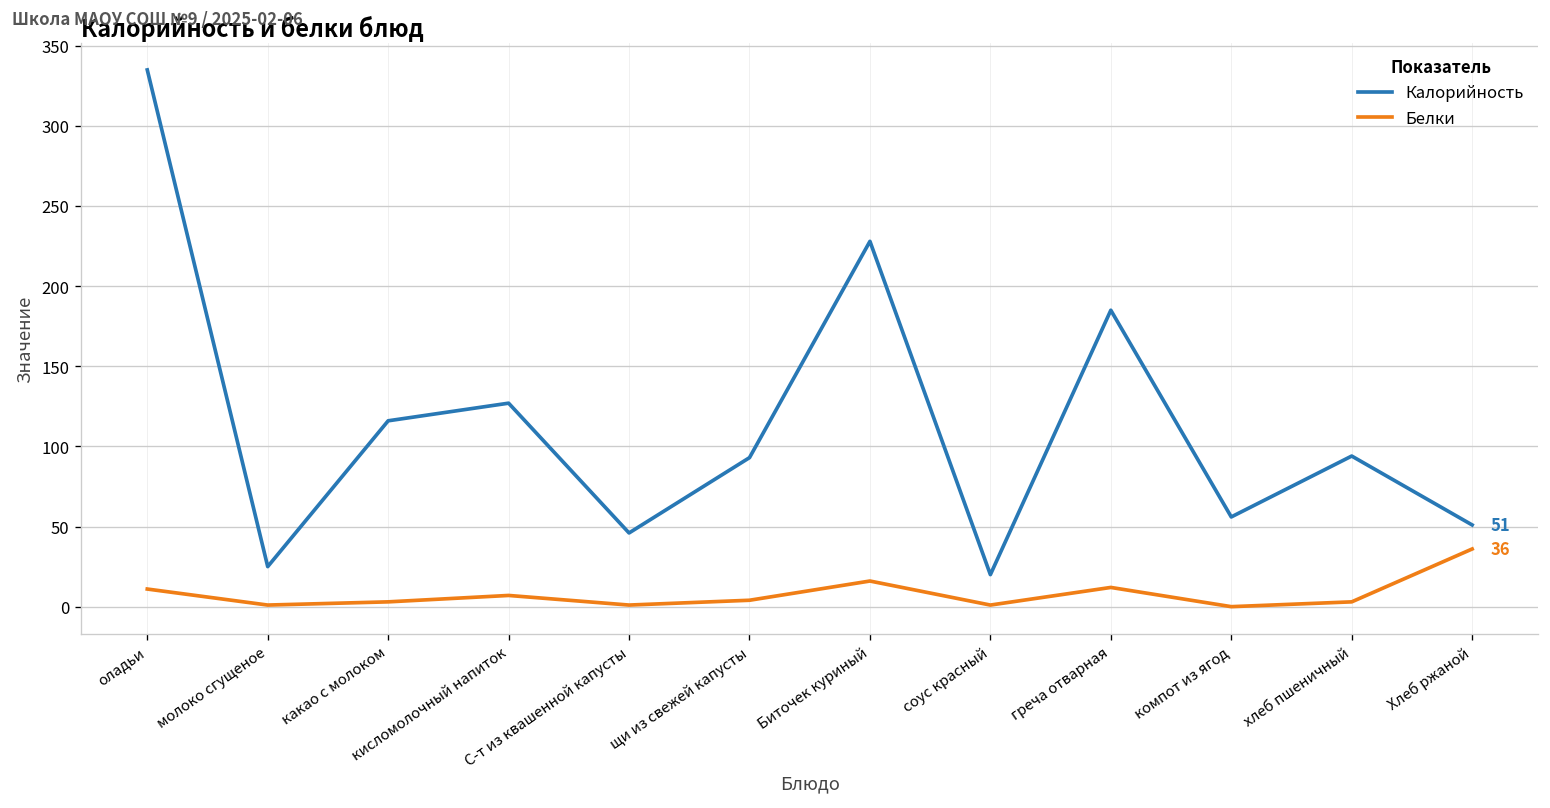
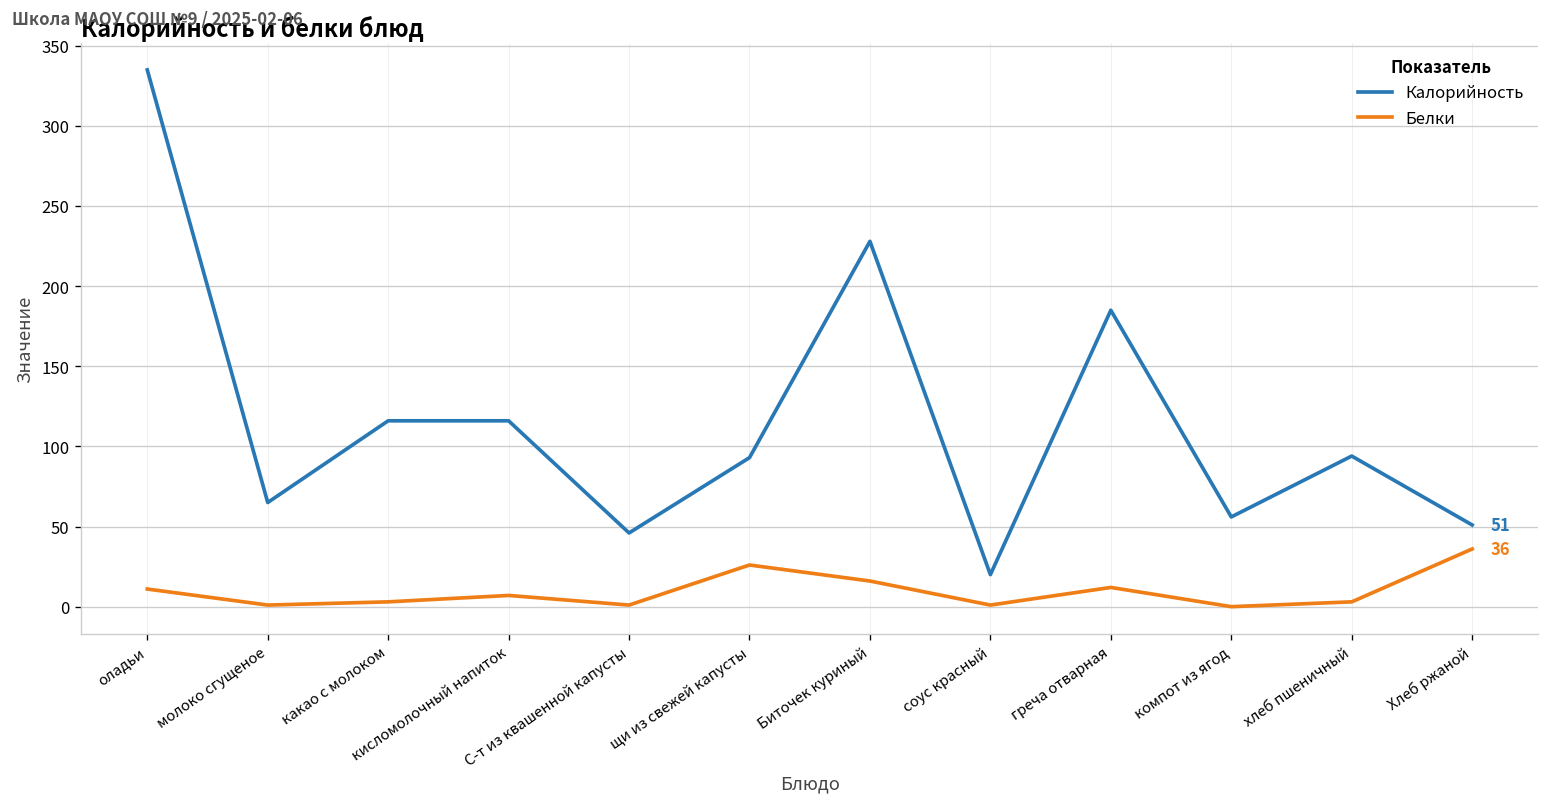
Калорийность, молоко сгущеное: 25 -> 65
Калорийность, кисломолочный напиток: 127 -> 116
Белки, щи из свежей капусты: 4 -> 26
